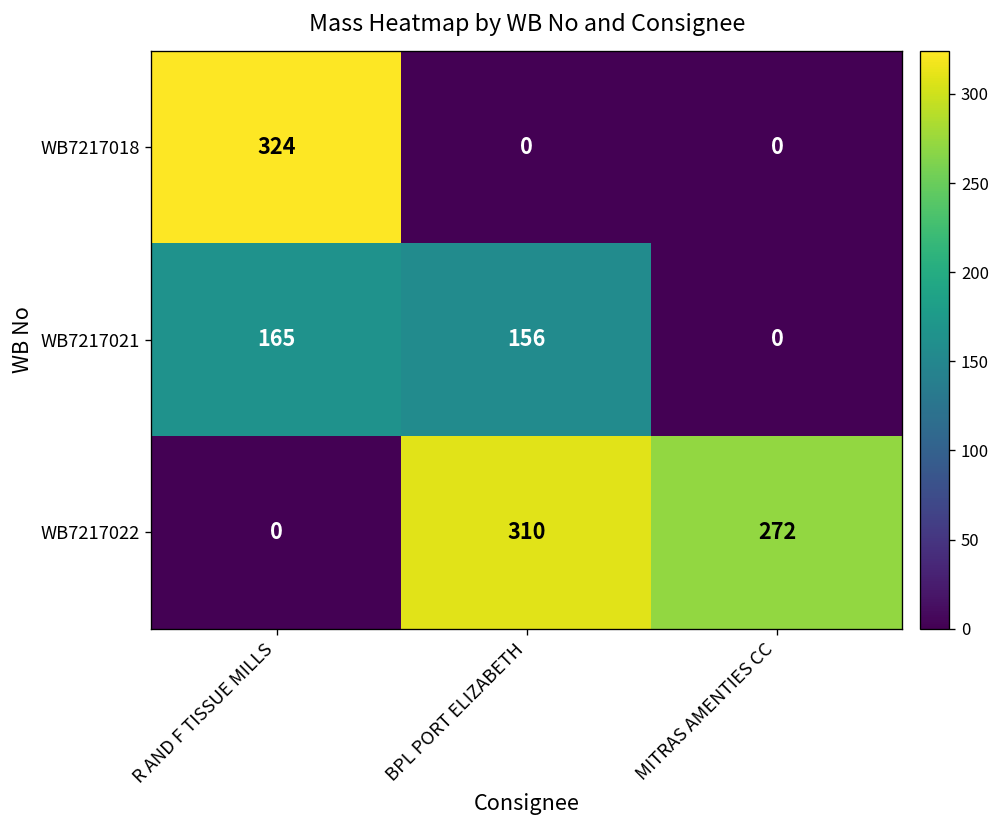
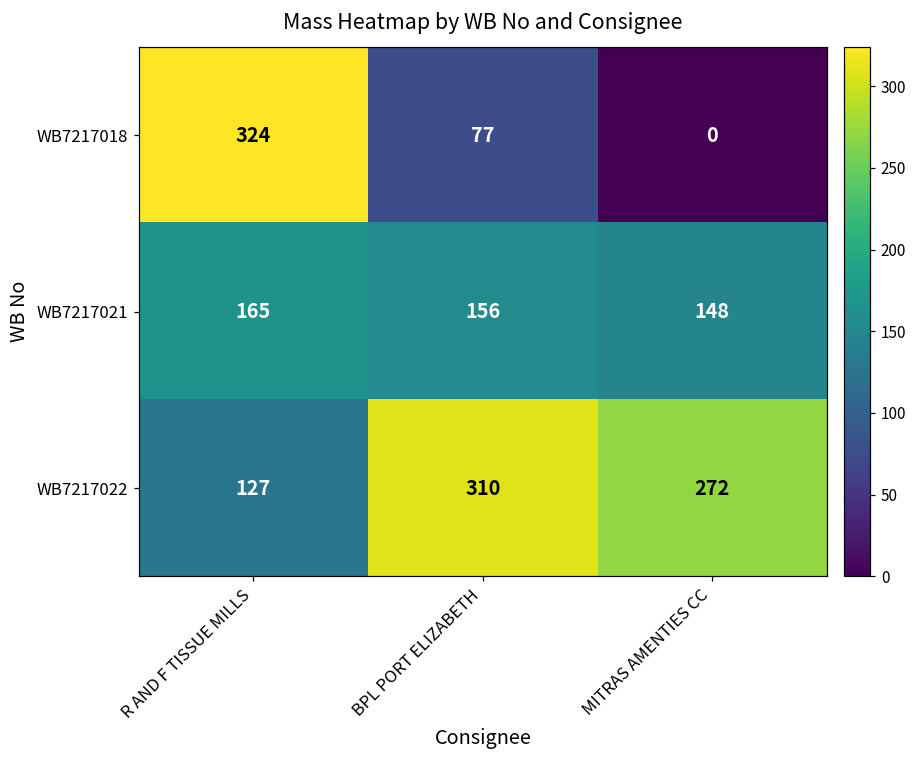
WB7217018, BPL PORT ELIZABETH: 0 -> 77
WB7217021, MITRAS AMENTIES CC: 0 -> 148
WB7217022, R AND F TISSUE MILLS: 0 -> 127
